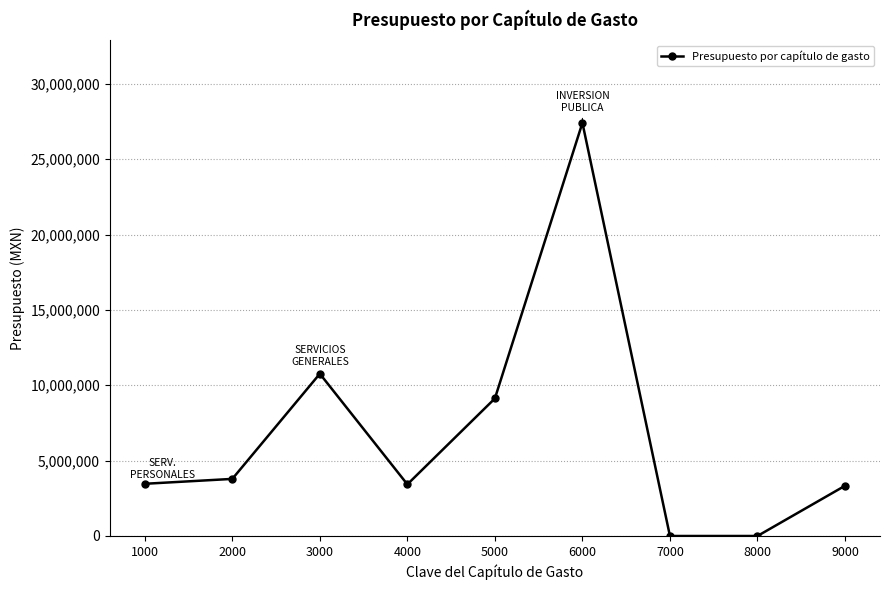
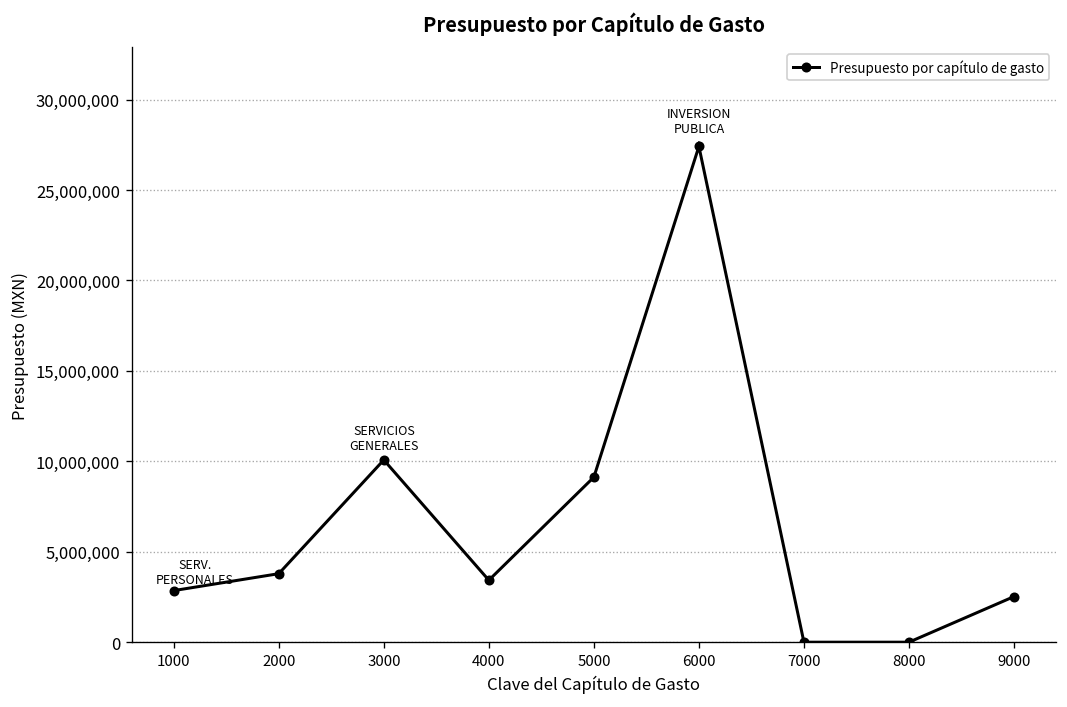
1000: 3,500,000 -> 2,900,000
3000: 10,800,000 -> 10,100,000
9000: 3,300,000 -> 2,500,000
